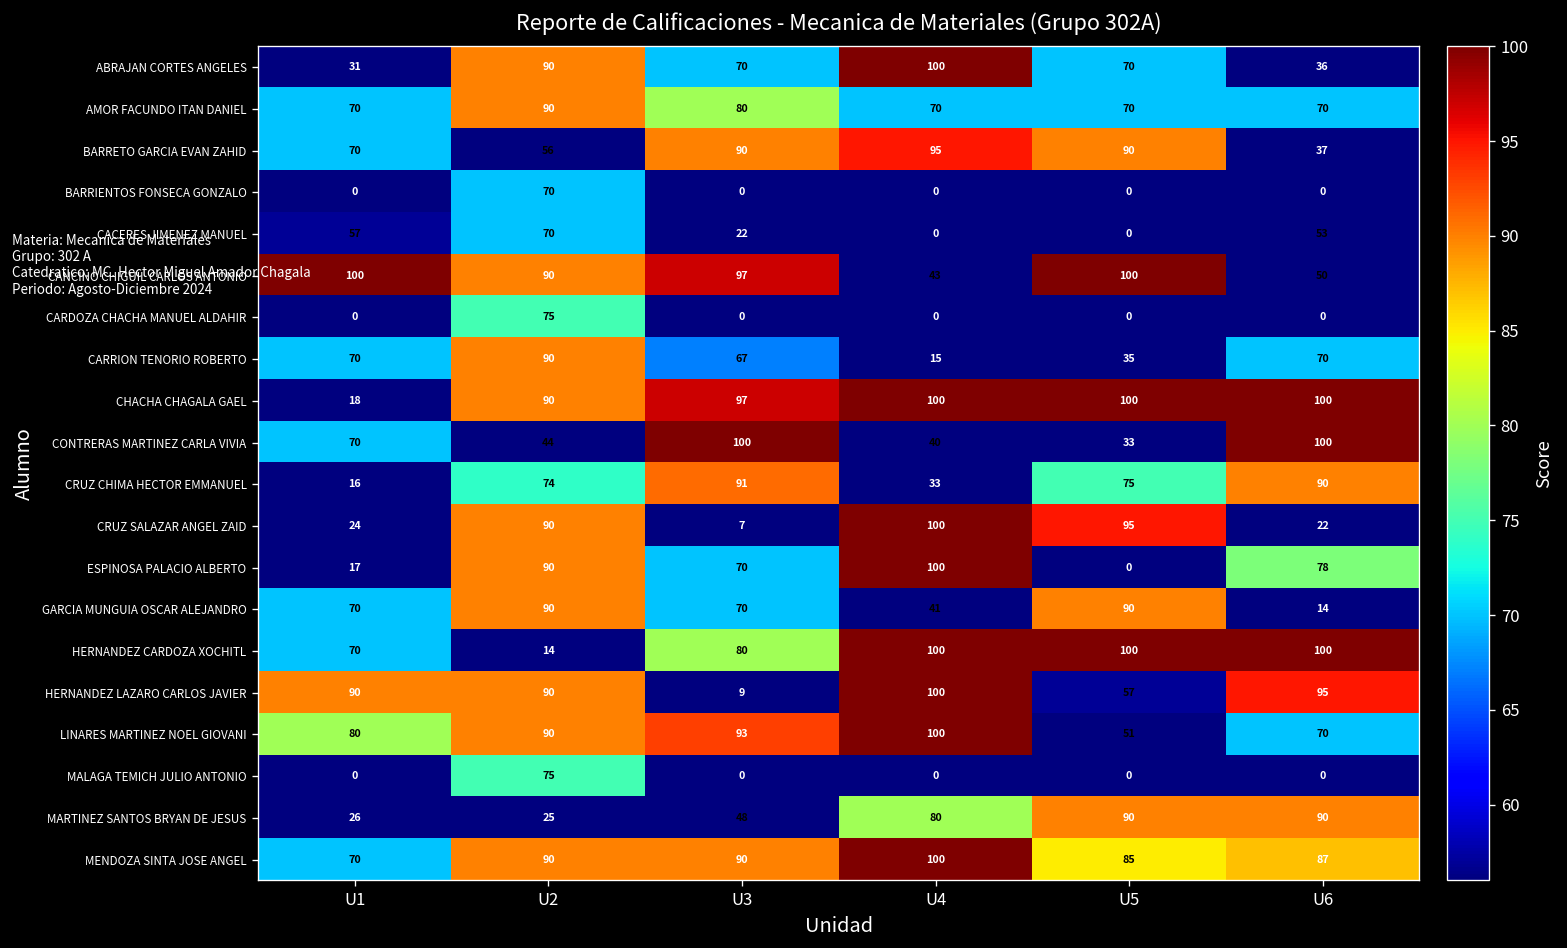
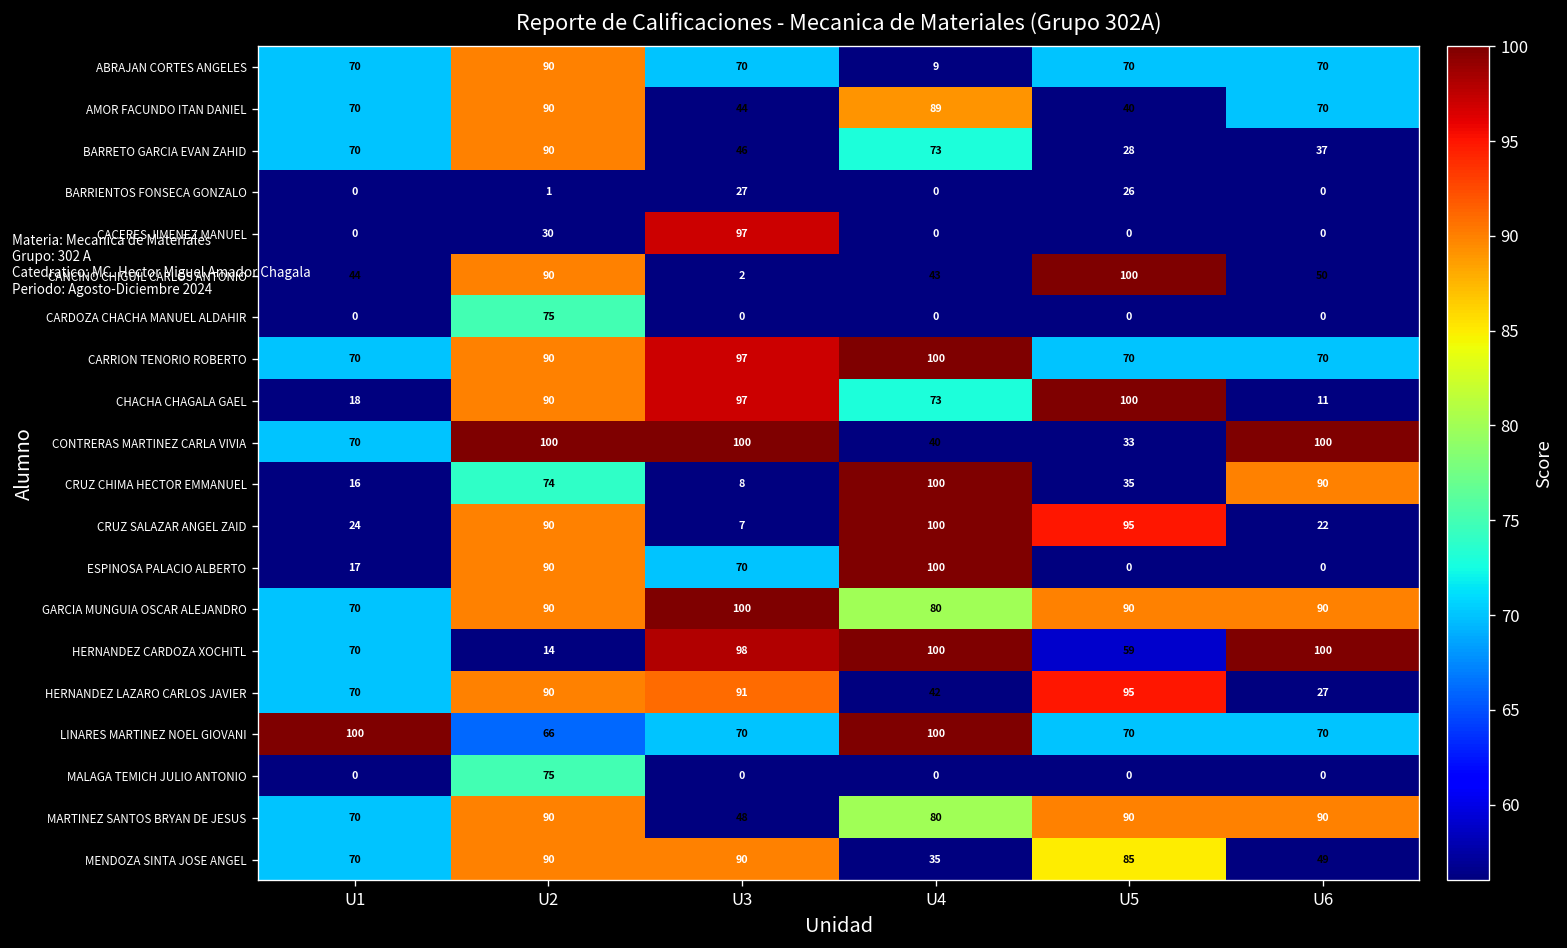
ABRAJAN CORTES ANGELES, U1: 31 -> 70
ABRAJAN CORTES ANGELES, U4: 100 -> 9
ABRAJAN CORTES ANGELES, U6: 36 -> 70
AMOR FACUNDO ITAN DANIEL, U3: 80 -> 44
AMOR FACUNDO ITAN DANIEL, U4: 70 -> 89
AMOR FACUNDO ITAN DANIEL, U5: 70 -> 40
BARRETO GARCIA EVAN ZAHID, U2: 56 -> 90
BARRETO GARCIA EVAN ZAHID, U3: 90 -> 46
BARRETO GARCIA EVAN ZAHID, U4: 95 -> 73
BARRETO GARCIA EVAN ZAHID, U5: 90 -> 28
BARRIENTOS FONSECA GONZALO, U2: 70 -> 1
BARRIENTOS FONSECA GONZALO, U3: 0 -> 27
BARRIENTOS FONSECA GONZALO, U5: 0 -> 26
CACERES JIMENEZ MANUEL, U1: 57 -> 0
CACERES JIMENEZ MANUEL, U2: 70 -> 30
CACERES JIMENEZ MANUEL, U3: 22 -> 97
CACERES JIMENEZ MANUEL, U6: 53 -> 0
CANCINO CHIGUIL CARLOS ANTONIO, U1: 100 -> 44
CANCINO CHIGUIL CARLOS ANTONIO, U3: 97 -> 2
CARRION TENORIO ROBERTO, U3: 67 -> 97
CARRION TENORIO ROBERTO, U4: 15 -> 100
CARRION TENORIO ROBERTO, U5: 35 -> 70
CHACHA CHAGALA GAEL, U4: 100 -> 73
CHACHA CHAGALA GAEL, U6: 100 -> 11
CONTRERAS MARTINEZ CARLA VIVIA, U2: 44 -> 100
CRUZ CHIMA HECTOR EMMANUEL, U3: 91 -> 8
CRUZ CHIMA HECTOR EMMANUEL, U4: 33 -> 100
CRUZ CHIMA HECTOR EMMANUEL, U5: 75 -> 35
ESPINOSA PALACIO ALBERTO, U6: 78 -> 0
GARCIA MUNGUIA OSCAR ALEJANDRO, U3: 70 -> 100
GARCIA MUNGUIA OSCAR ALEJANDRO, U4: 41 -> 80
GARCIA MUNGUIA OSCAR ALEJANDRO, U6: 14 -> 90
HERNANDEZ CARDOZA XOCHITL, U3: 80 -> 98
HERNANDEZ CARDOZA XOCHITL, U5: 100 -> 59
HERNANDEZ LAZARO CARLOS JAVIER, U1: 90 -> 70
HERNANDEZ LAZARO CARLOS JAVIER, U3: 9 -> 91
HERNANDEZ LAZARO CARLOS JAVIER, U4: 100 -> 42
HERNANDEZ LAZARO CARLOS JAVIER, U5: 57 -> 95
HERNANDEZ LAZARO CARLOS JAVIER, U6: 95 -> 27
LINARES MARTINEZ NOEL GIOVANI, U1: 80 -> 100
LINARES MARTINEZ NOEL GIOVANI, U2: 90 -> 66
LINARES MARTINEZ NOEL GIOVANI, U3: 93 -> 70
LINARES MARTINEZ NOEL GIOVANI, U5: 51 -> 70
MARTINEZ SANTOS BRYAN DE JESUS, U1: 26 -> 70
MARTINEZ SANTOS BRYAN DE JESUS, U2: 25 -> 90
MENDOZA SINTA JOSE ANGEL, U4: 100 -> 35
MENDOZA SINTA JOSE ANGEL, U6: 87 -> 49
